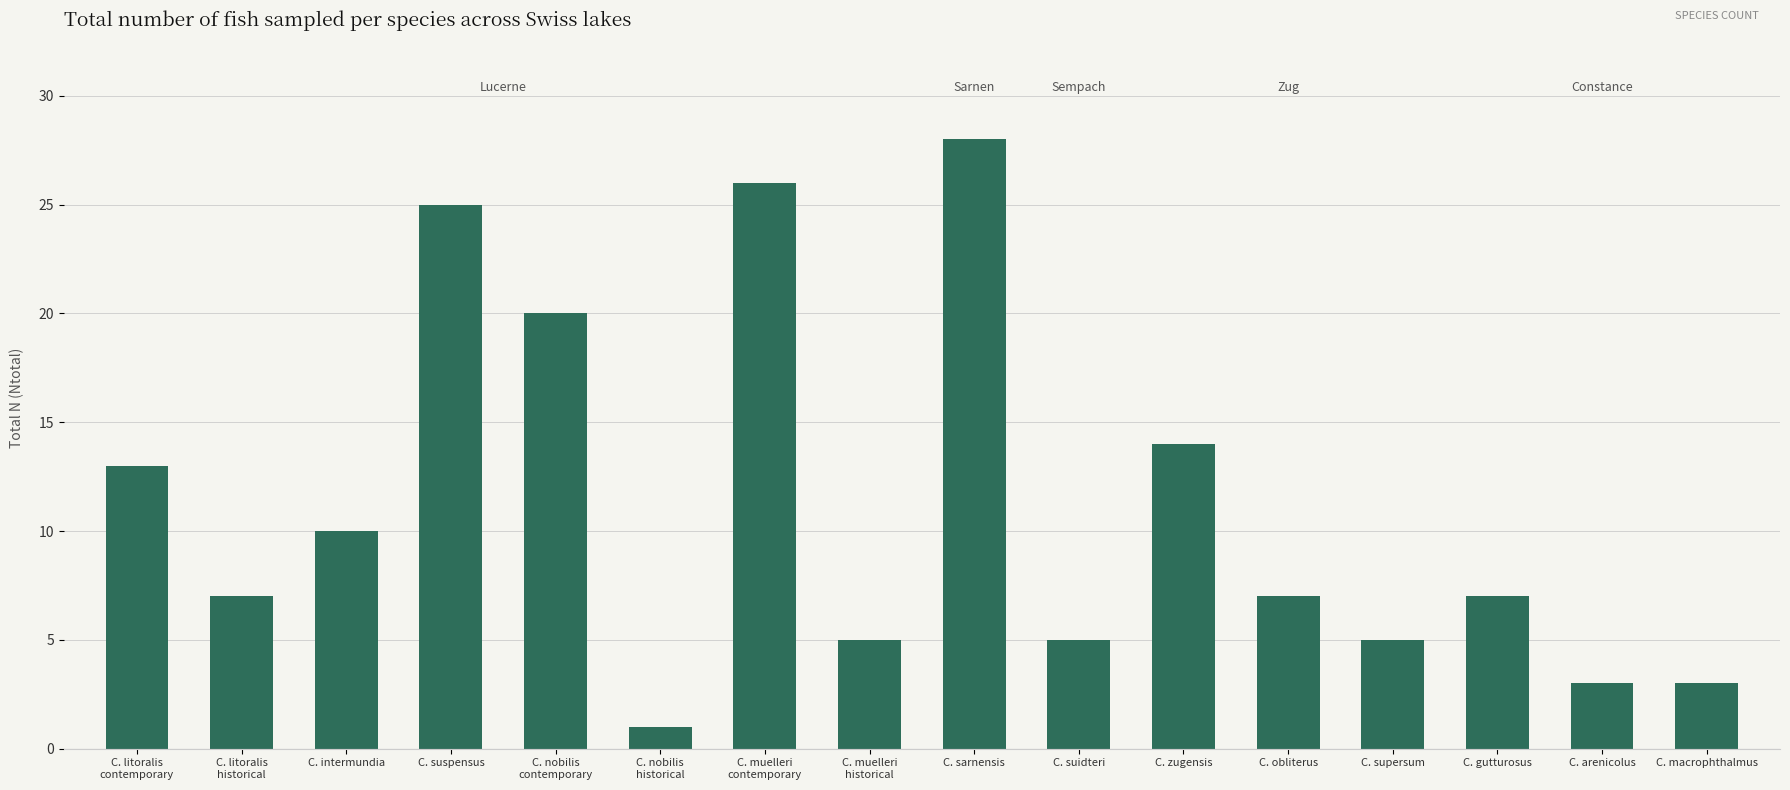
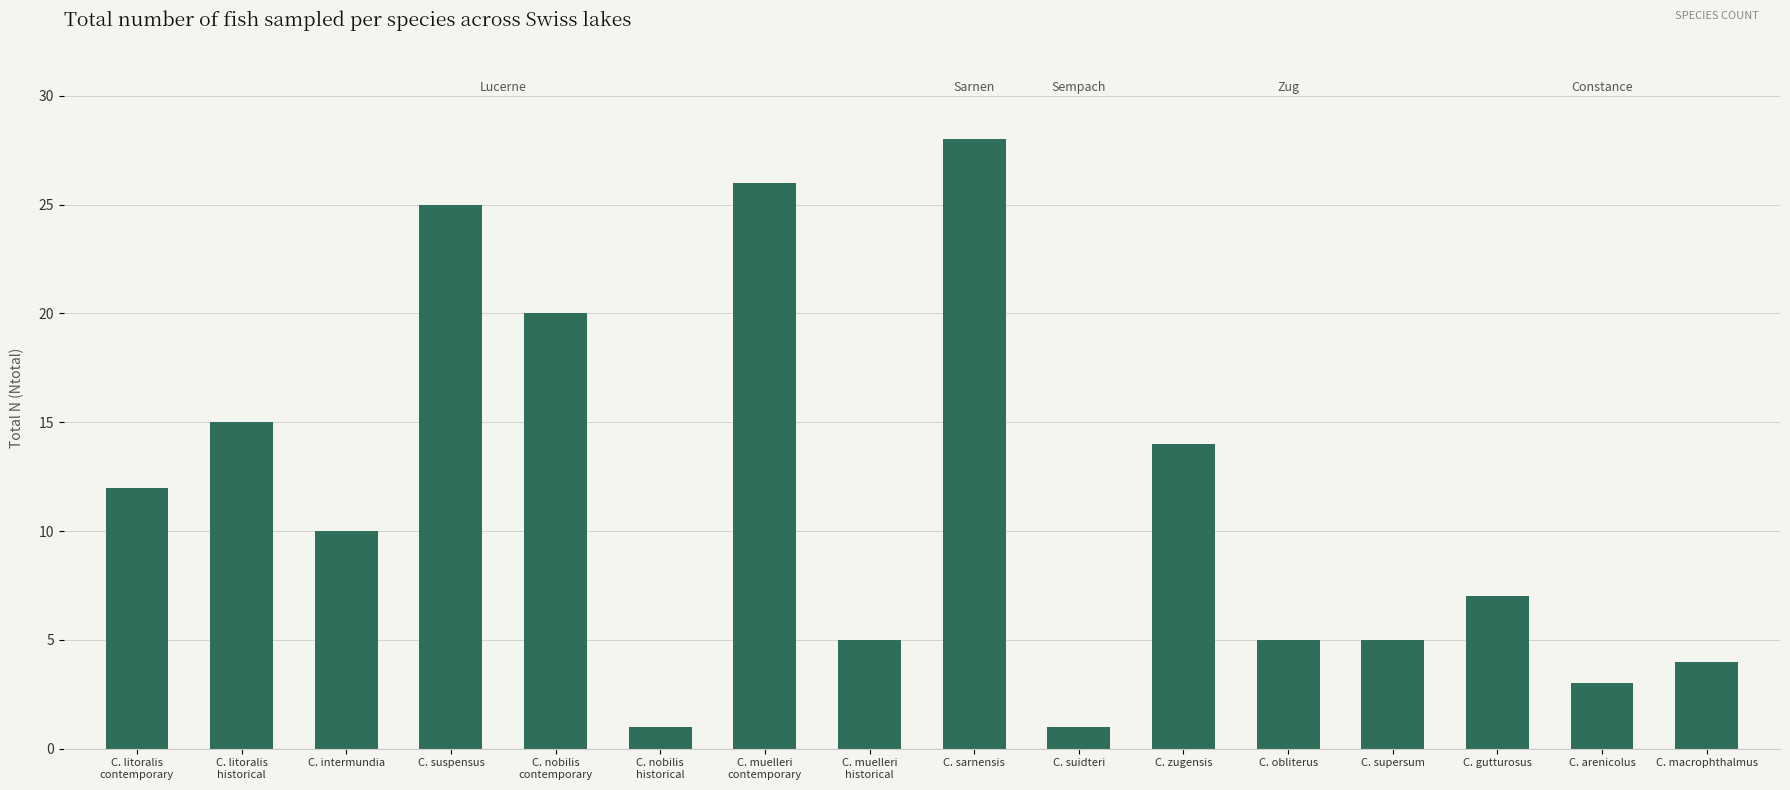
C. litoralis contemporary: 13 -> 12
C. litoralis historical: 7 -> 15
C. suidteri: 5 -> 1
C. obliterus: 7 -> 5
C. macrophthalmus: 3 -> 4
